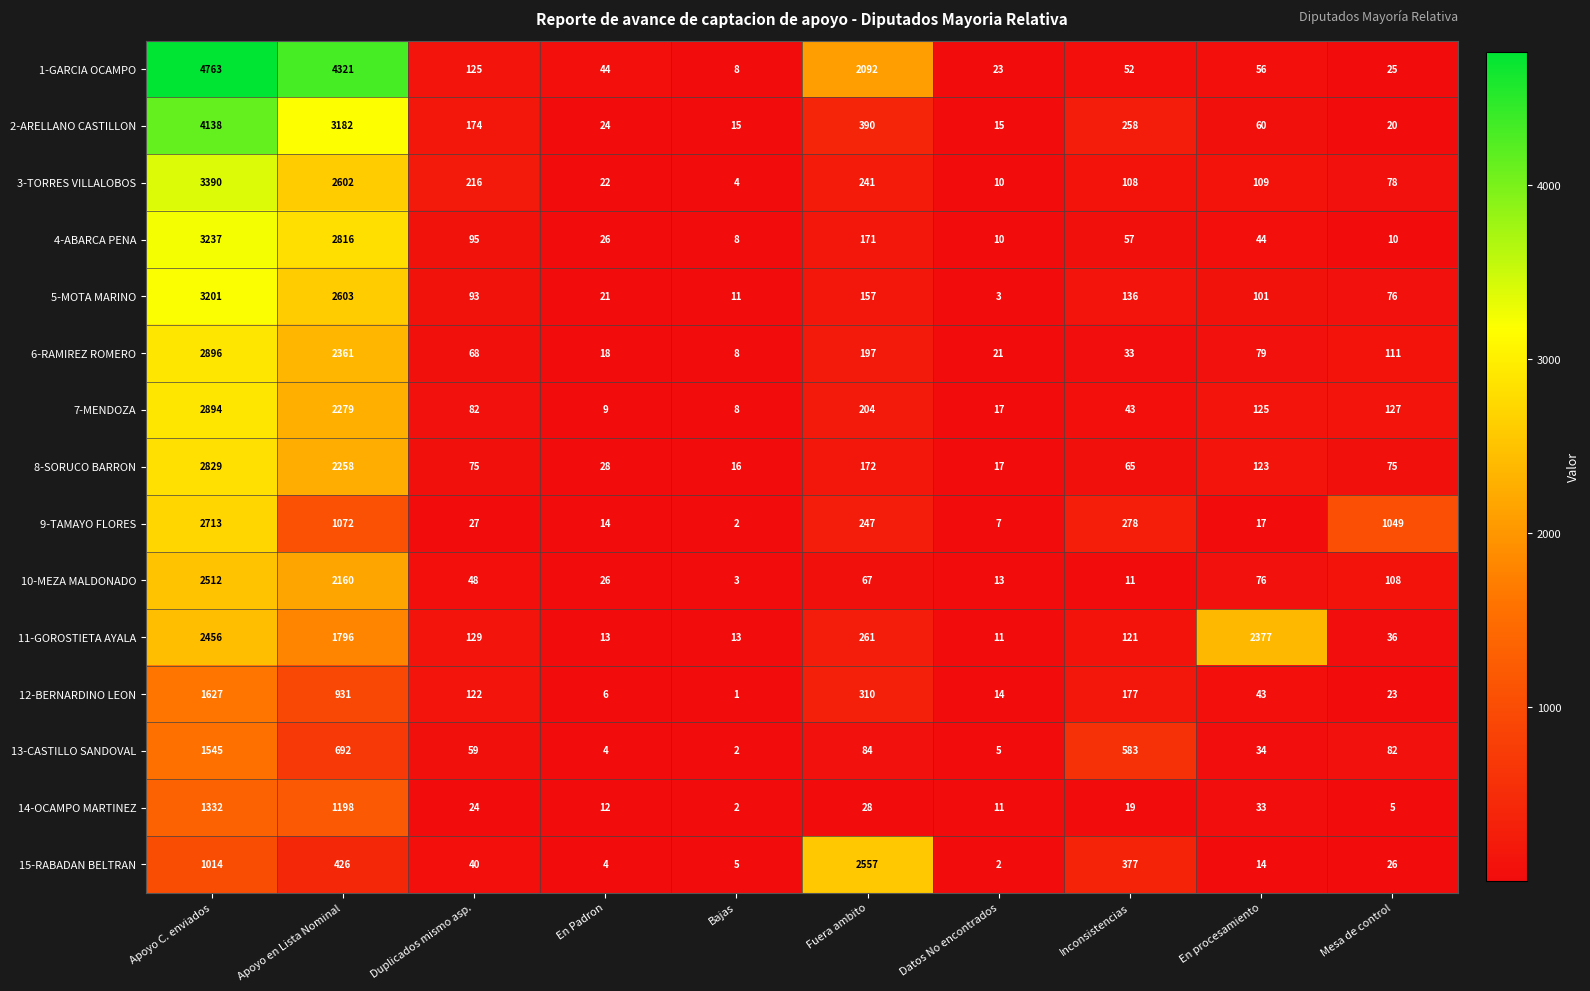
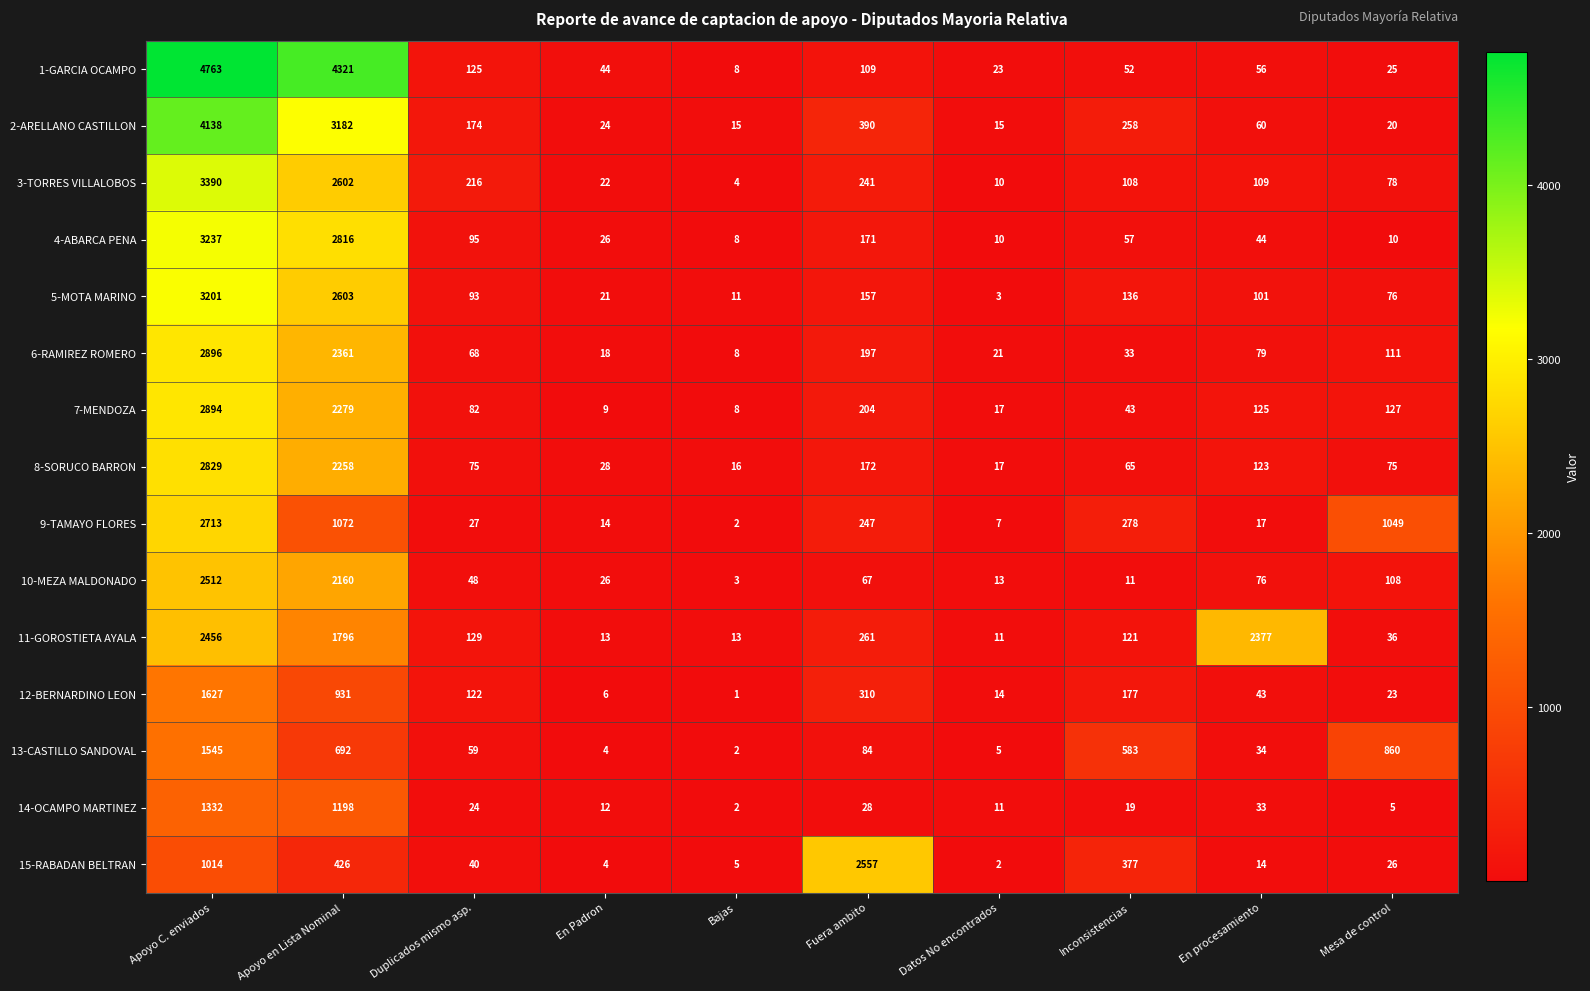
1-GARCIA OCAMPO, Fuera ambito: 2092 -> 109
13-CASTILLO SANDOVAL, Mesa de control: 82 -> 860
